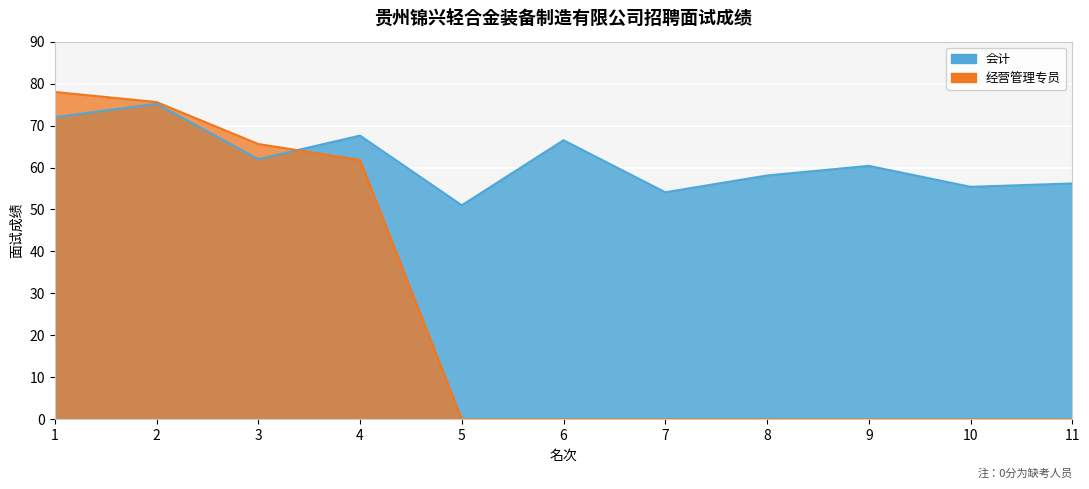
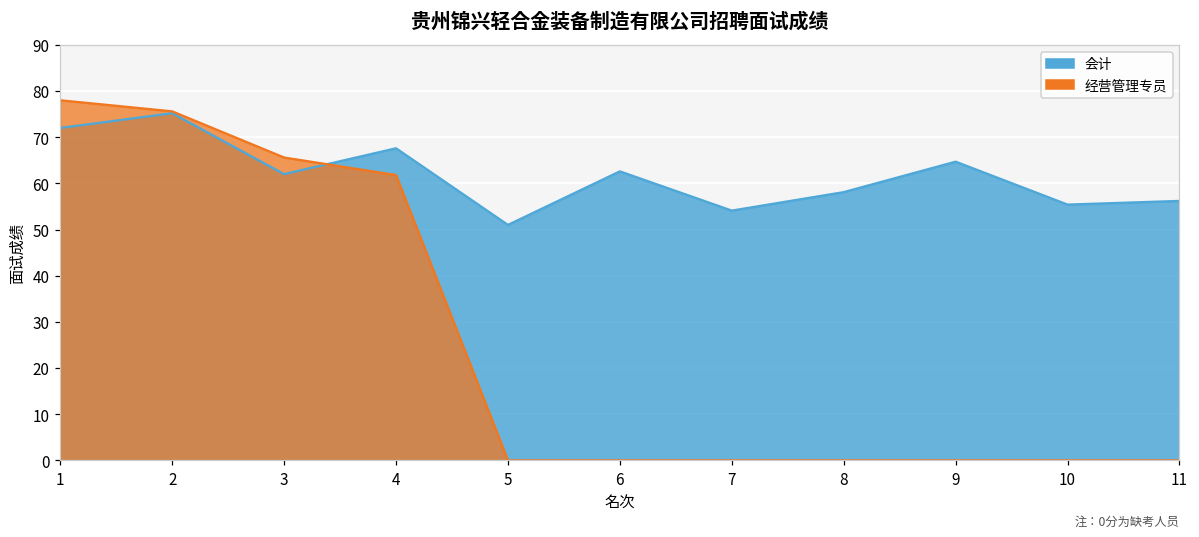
会计, 6: 67 -> 63
会计, 9: 60 -> 65
